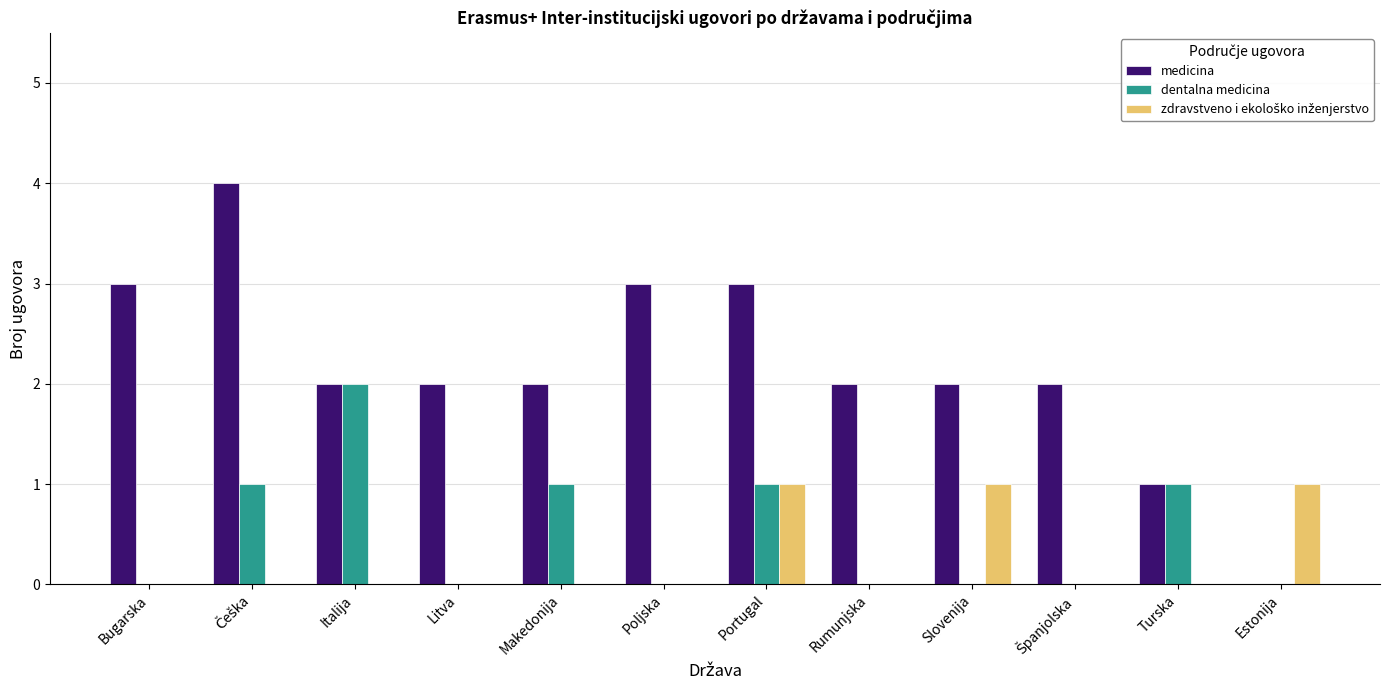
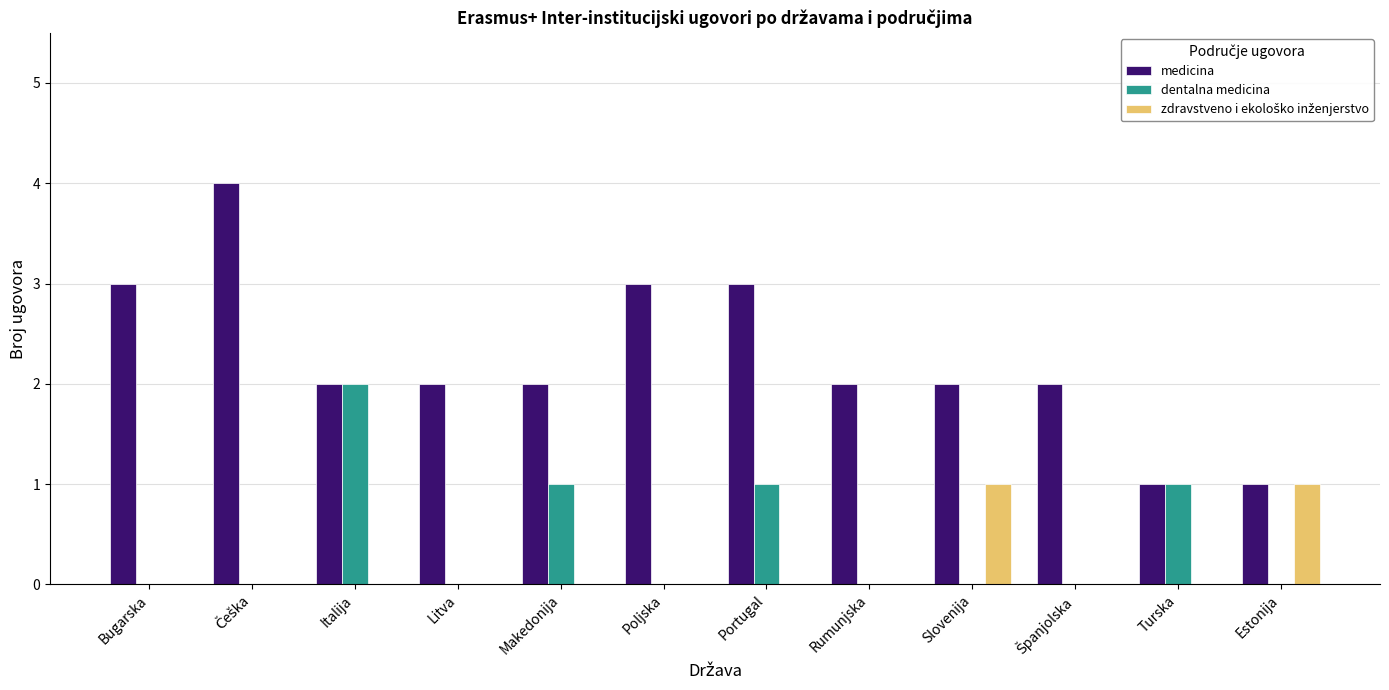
dentalna medicina, Češka: 1 -> 0
zdravstveno i ekološko inženjerstvo, Portugal: 1 -> 0
medicina, Estonija: 0 -> 1
